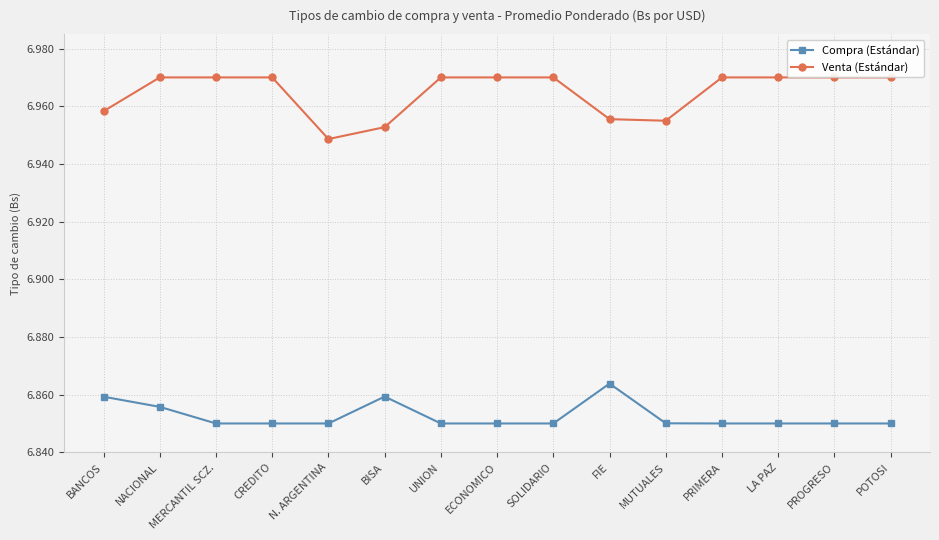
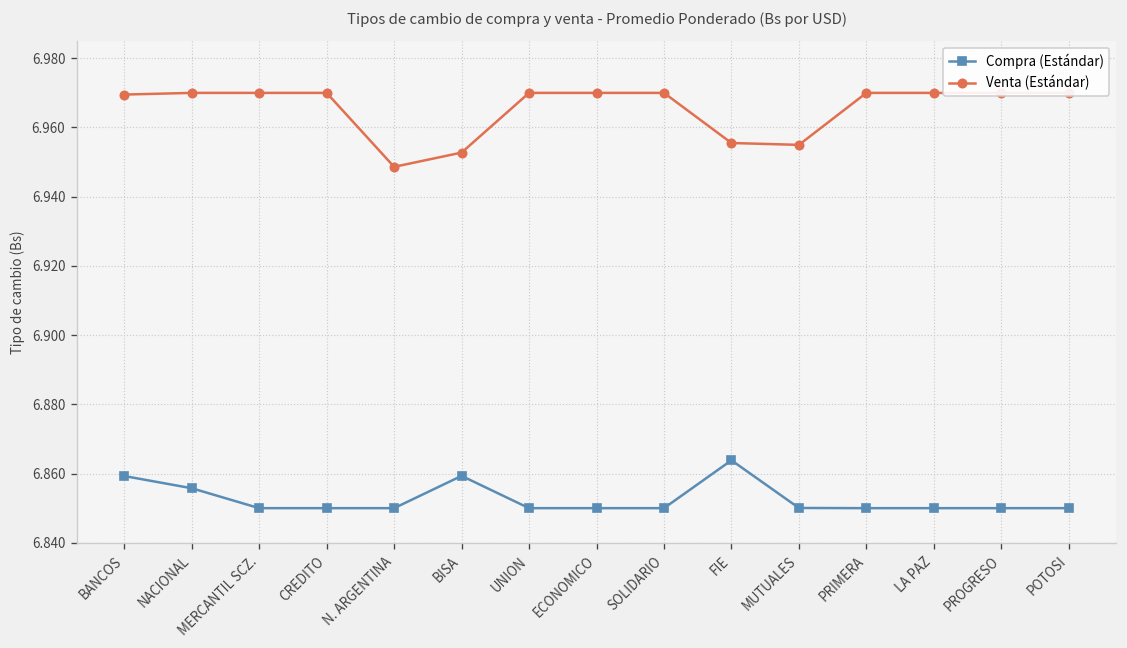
Venta (Estándar), BANCOS: 6.958 -> 6.970
